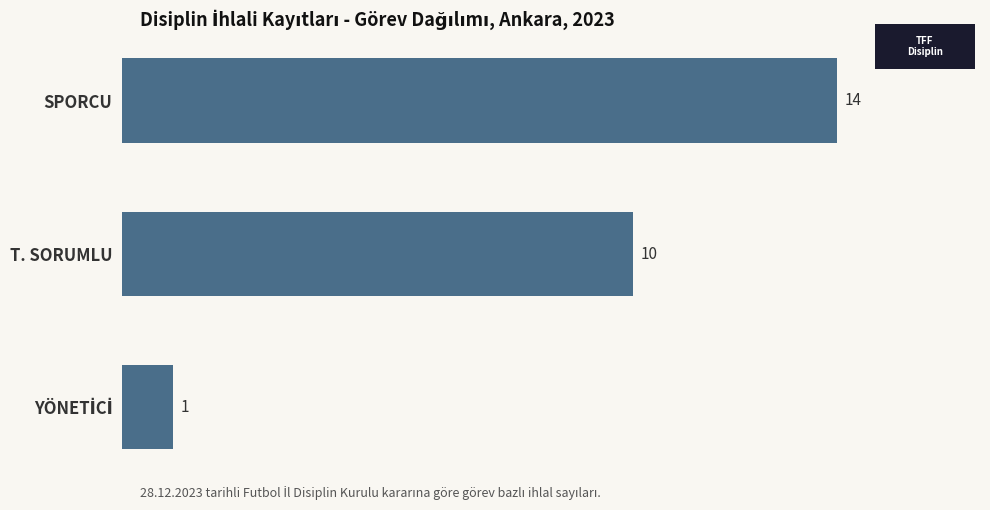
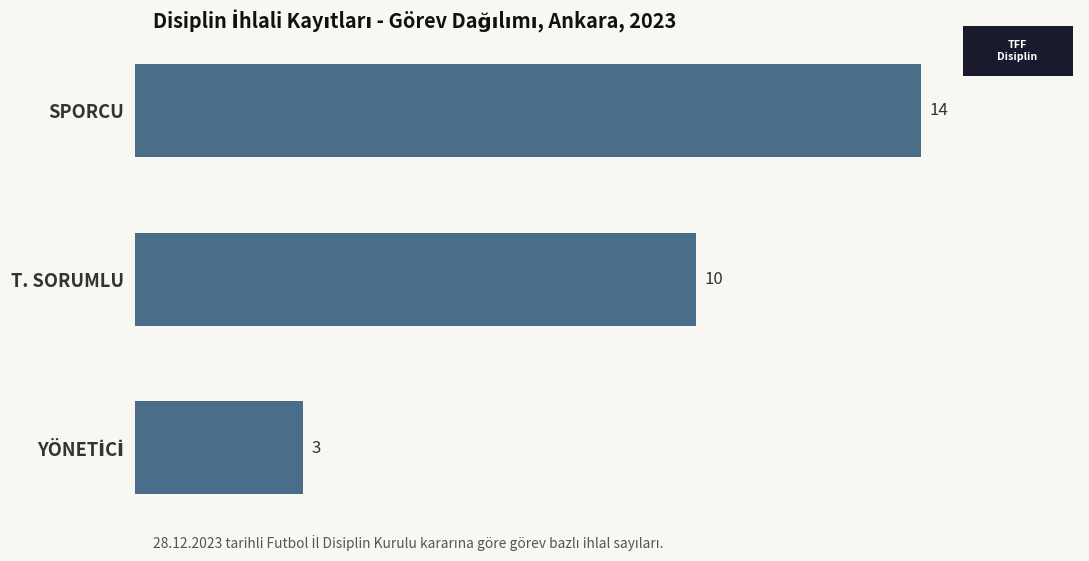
YÖNETİCİ: 1 -> 3
